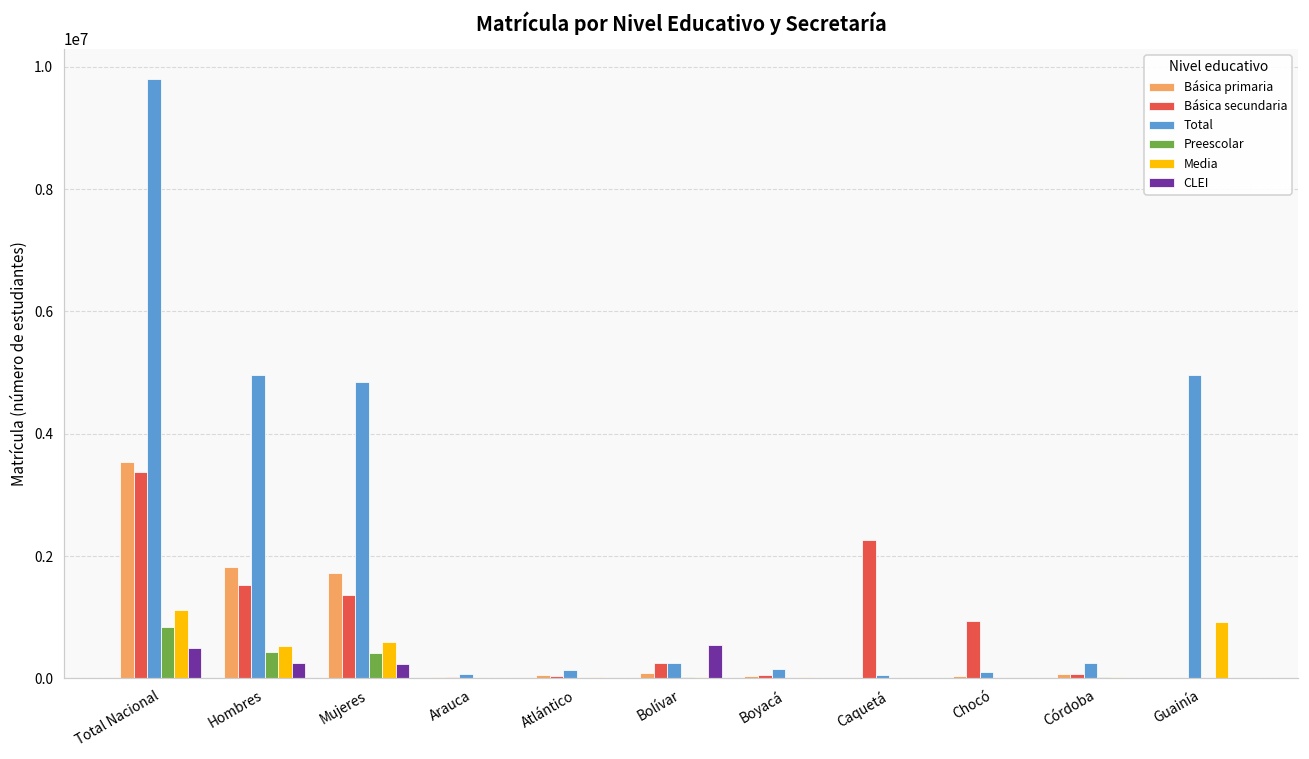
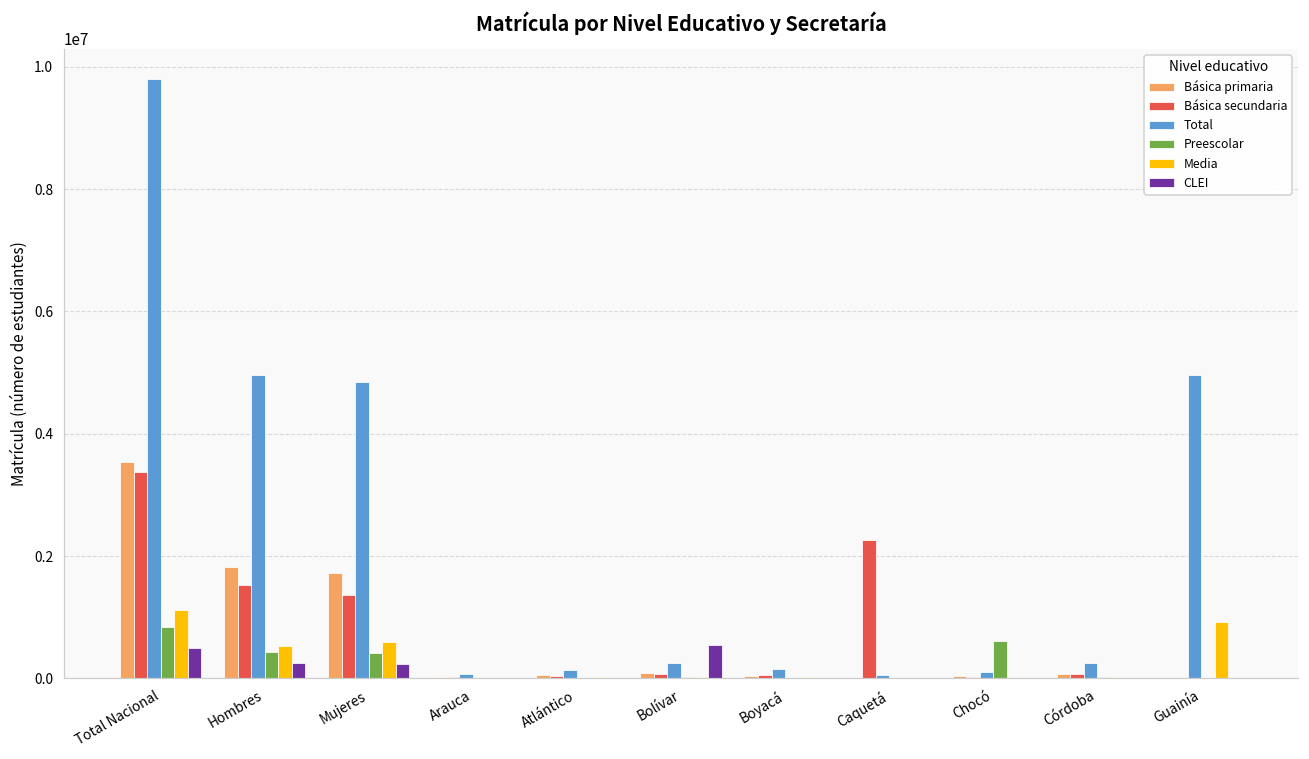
Básica secundaria, Bolívar: 200000 -> 100000
Básica secundaria, Chocó: 900000 -> 0
Preescolar, Chocó: 0 -> 600000
